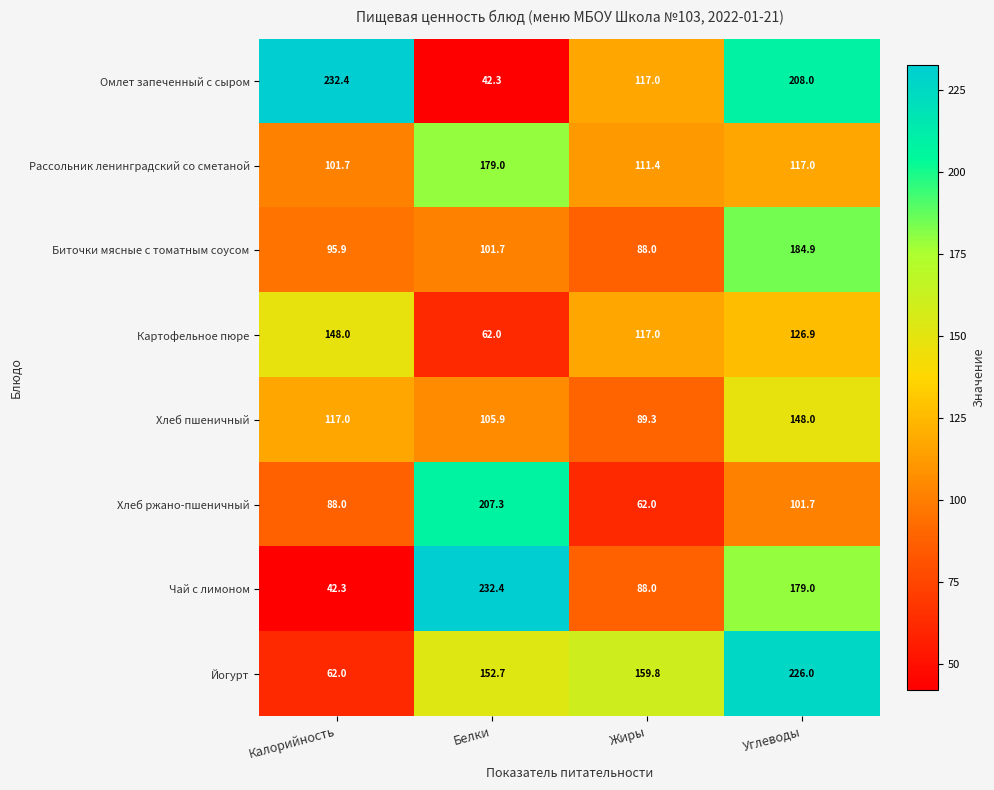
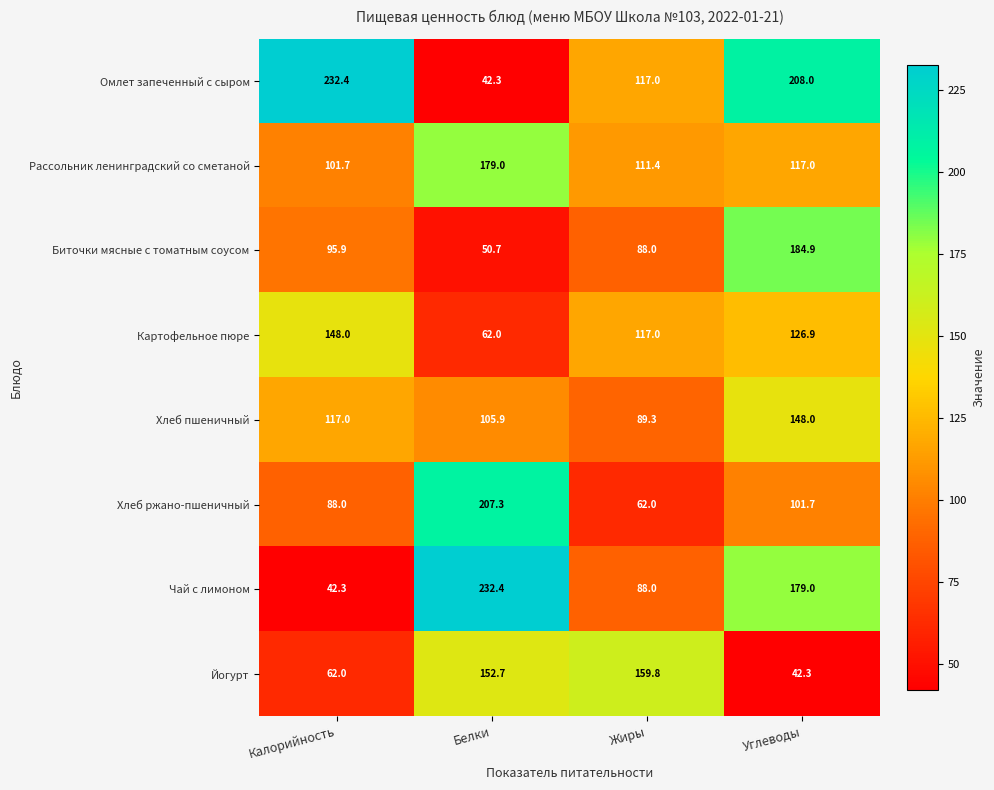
Биточки мясные с томатным соусом, Белки: 101.7 -> 50.7
Йогурт, Углеводы: 226.0 -> 42.3
